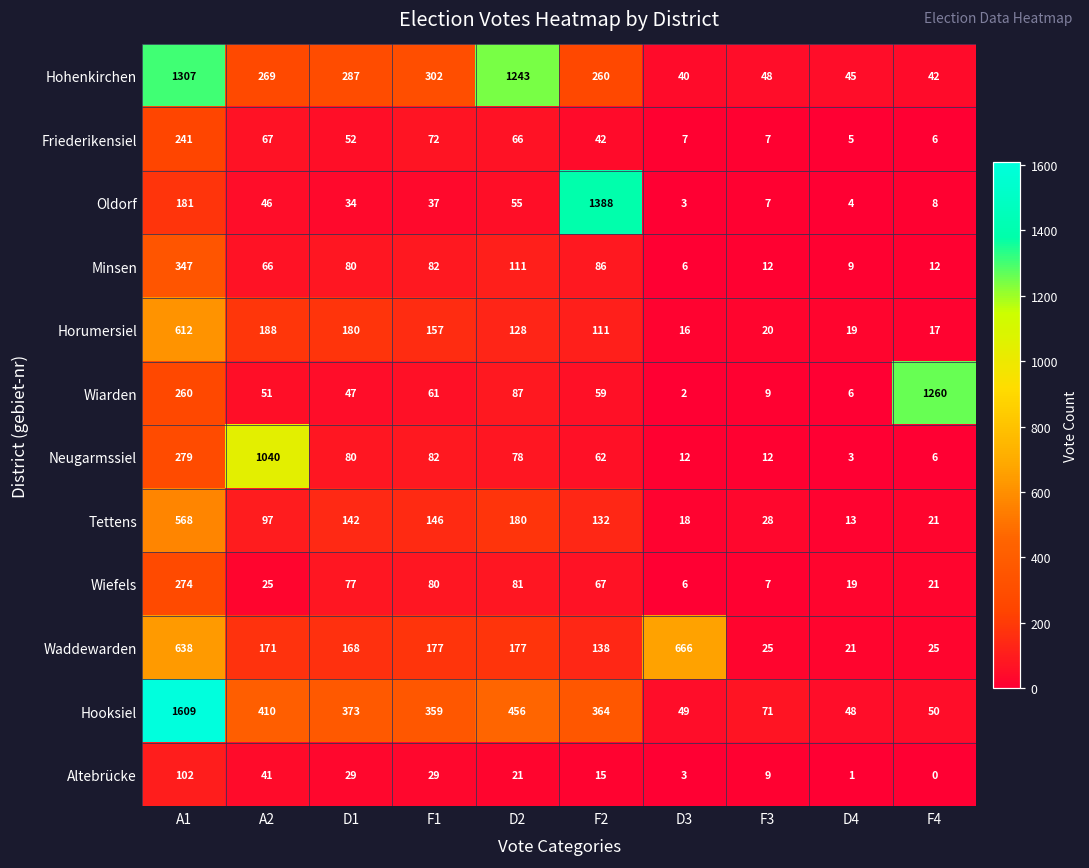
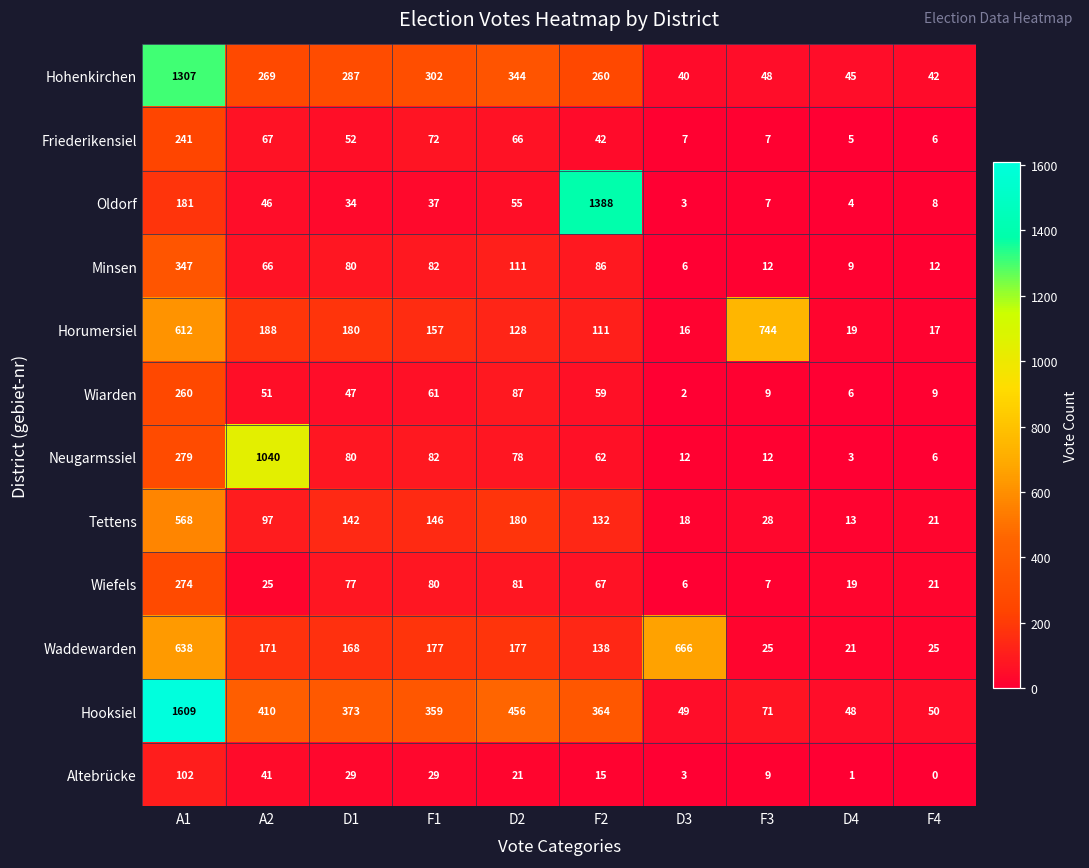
Hohenkirchen, D2: 1243 -> 344
Horumersiel, F3: 20 -> 744
Wiarden, F4: 1260 -> 9
